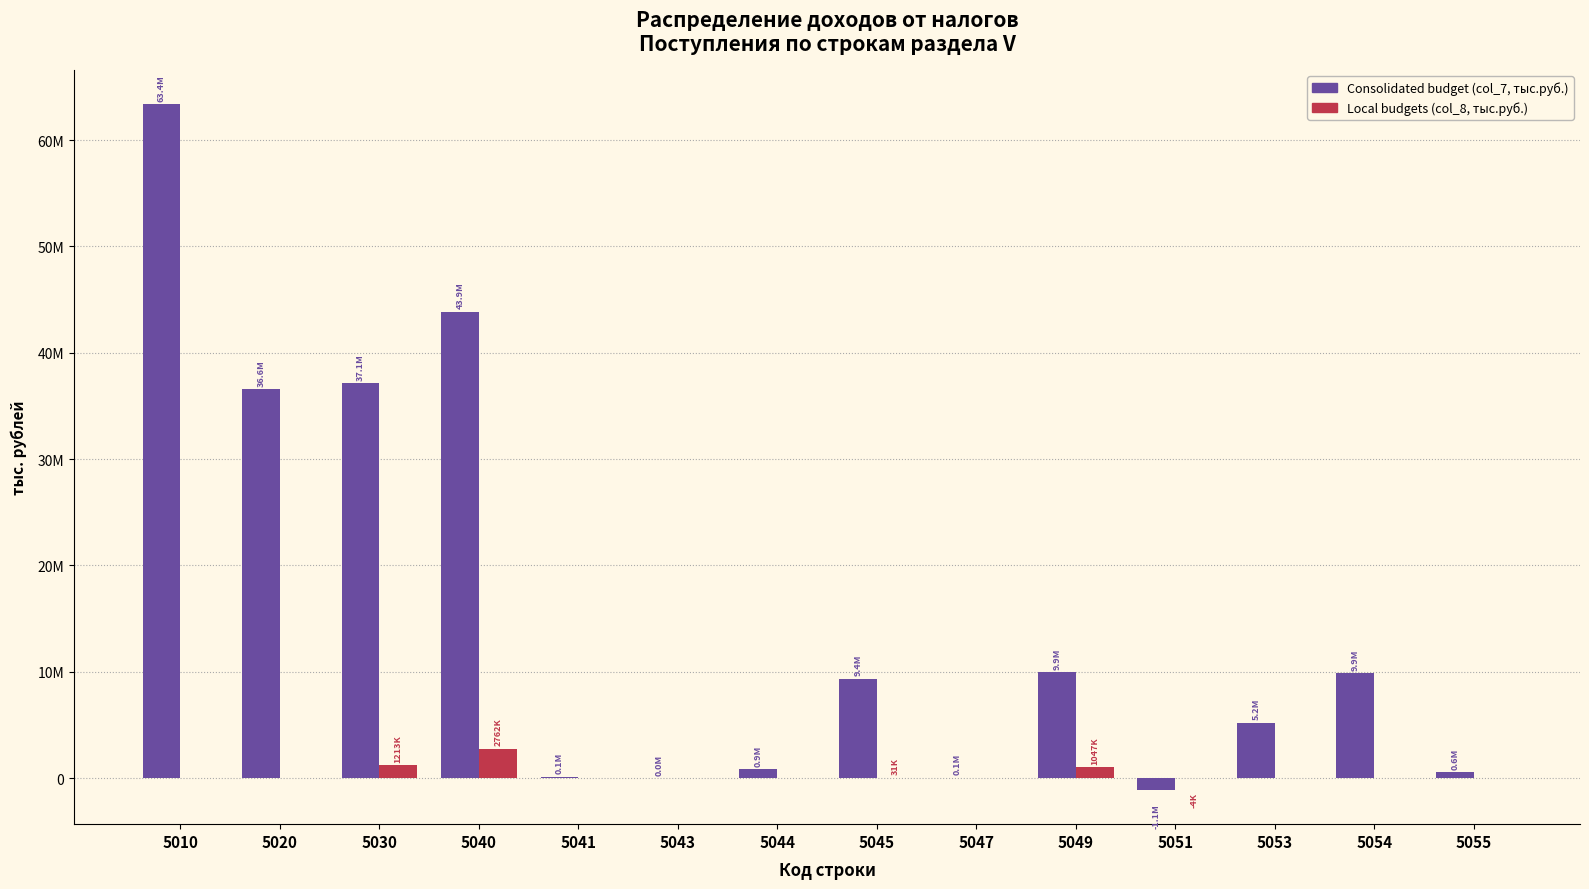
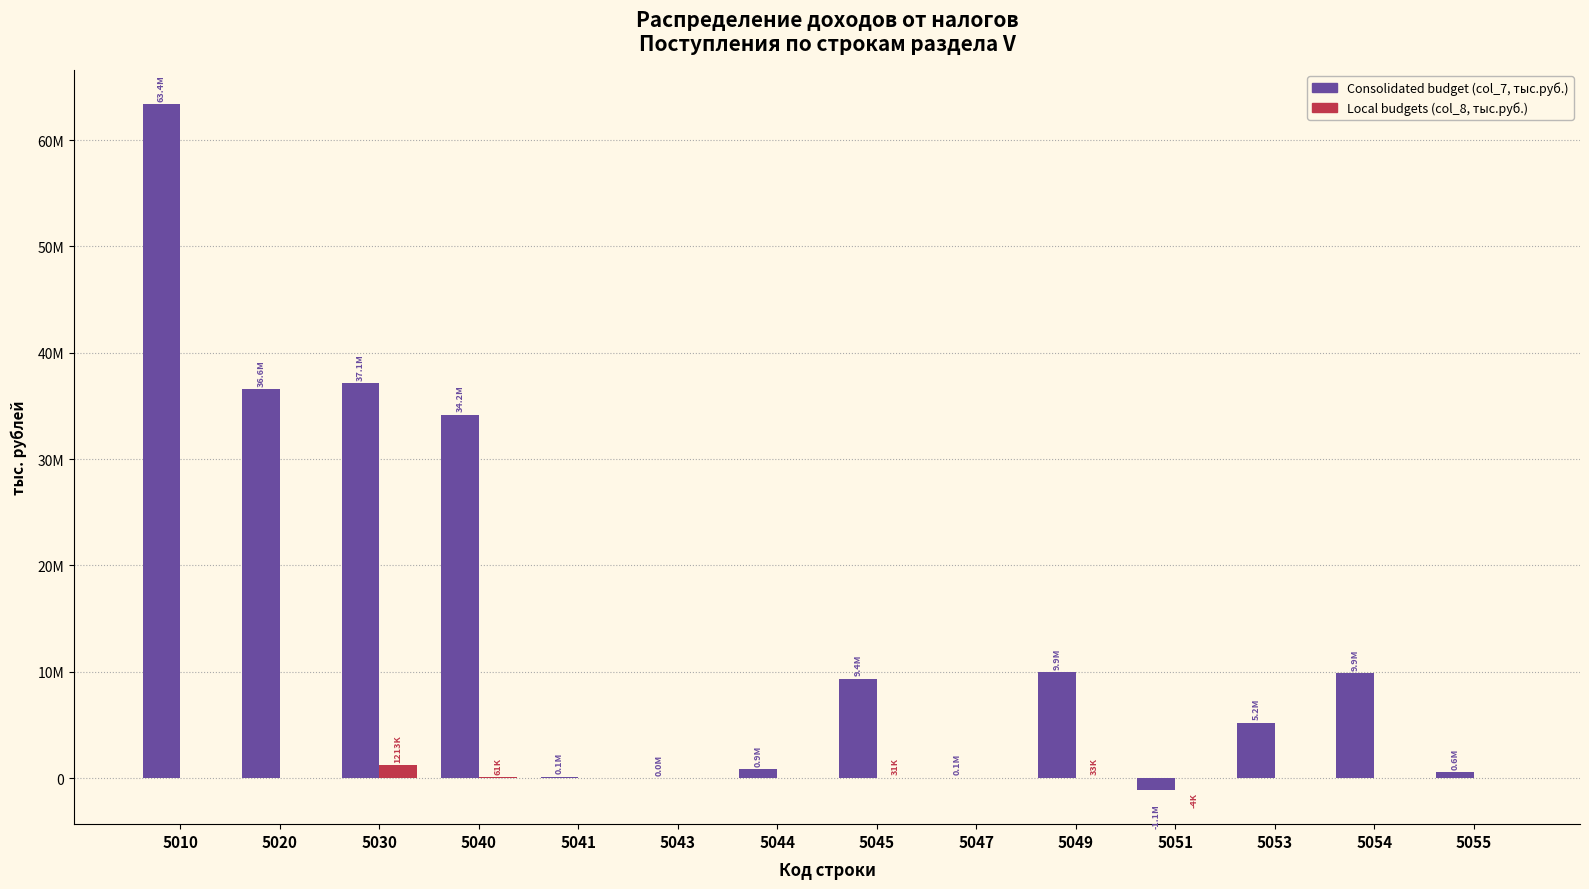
Consolidated budget (col_7, тыс.руб.), 5040: 43.9M -> 34.2M
Local budgets (col_8, тыс.руб.), 5040: 2762K -> 61K
Local budgets (col_8, тыс.руб.), 5049: 1047K -> 33K
